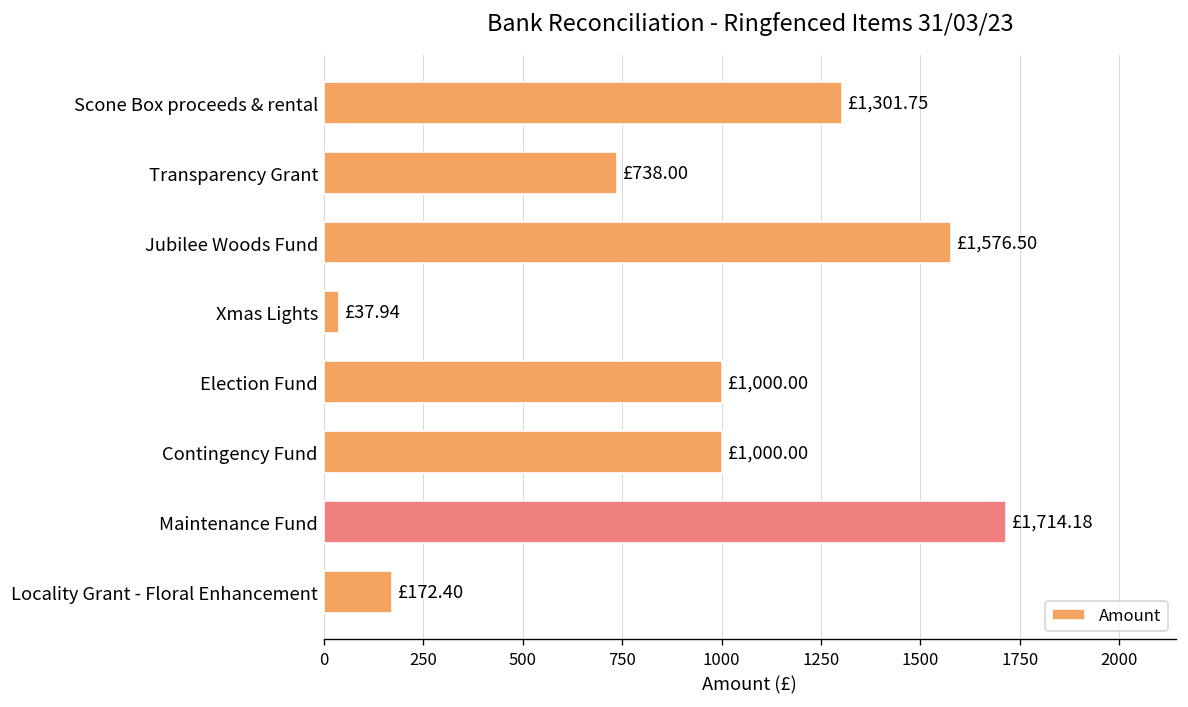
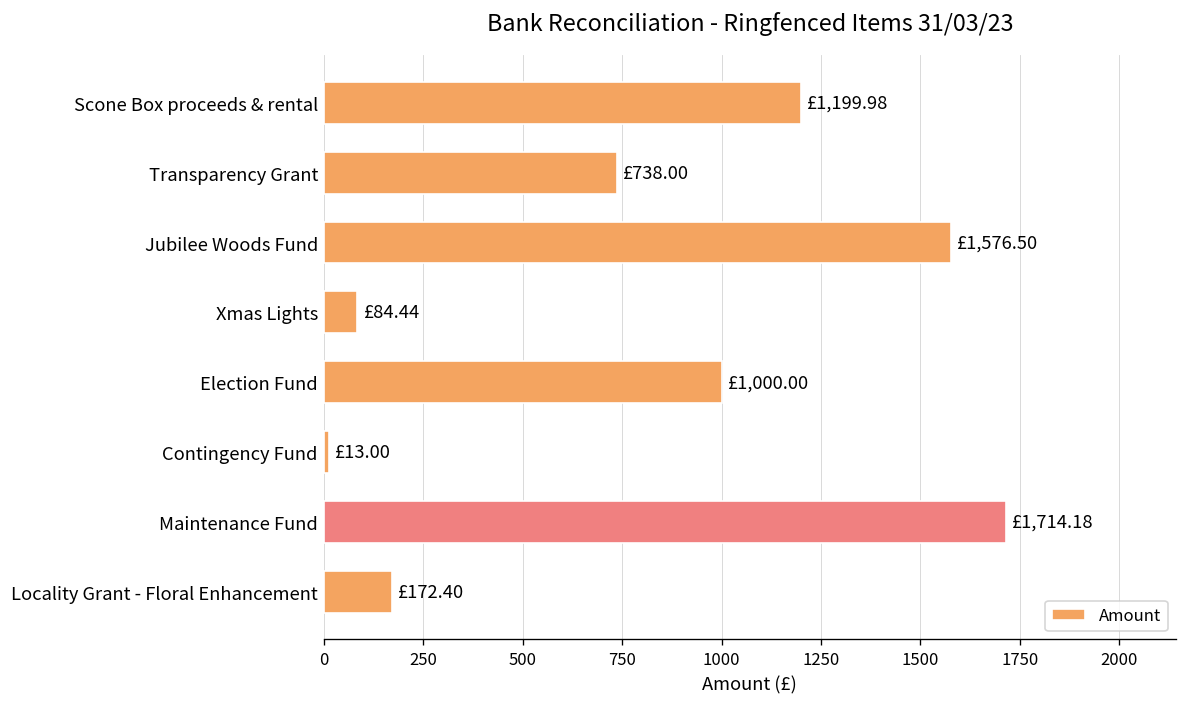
Scone Box proceeds & rental: £1,301.75 -> £1,199.98
Xmas Lights: £37.94 -> £84.44
Contingency Fund: £1,000.00 -> £13.00
